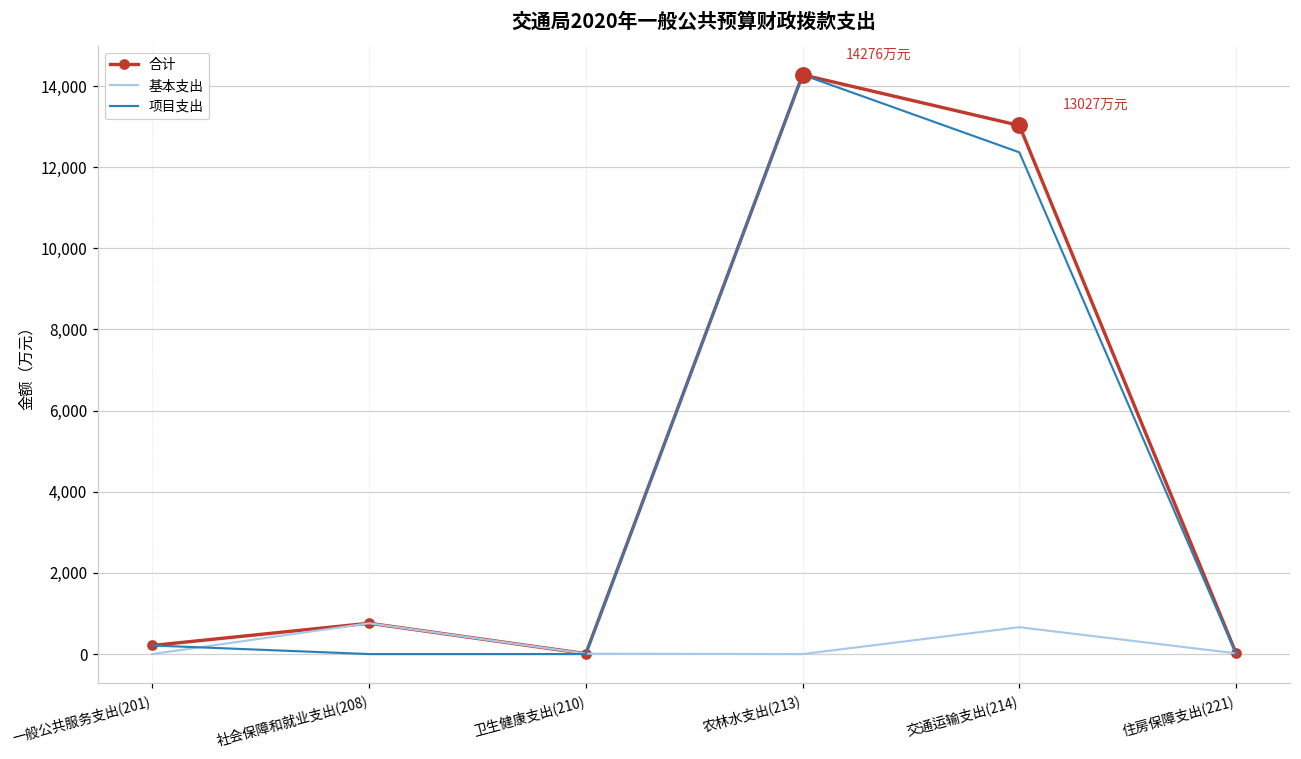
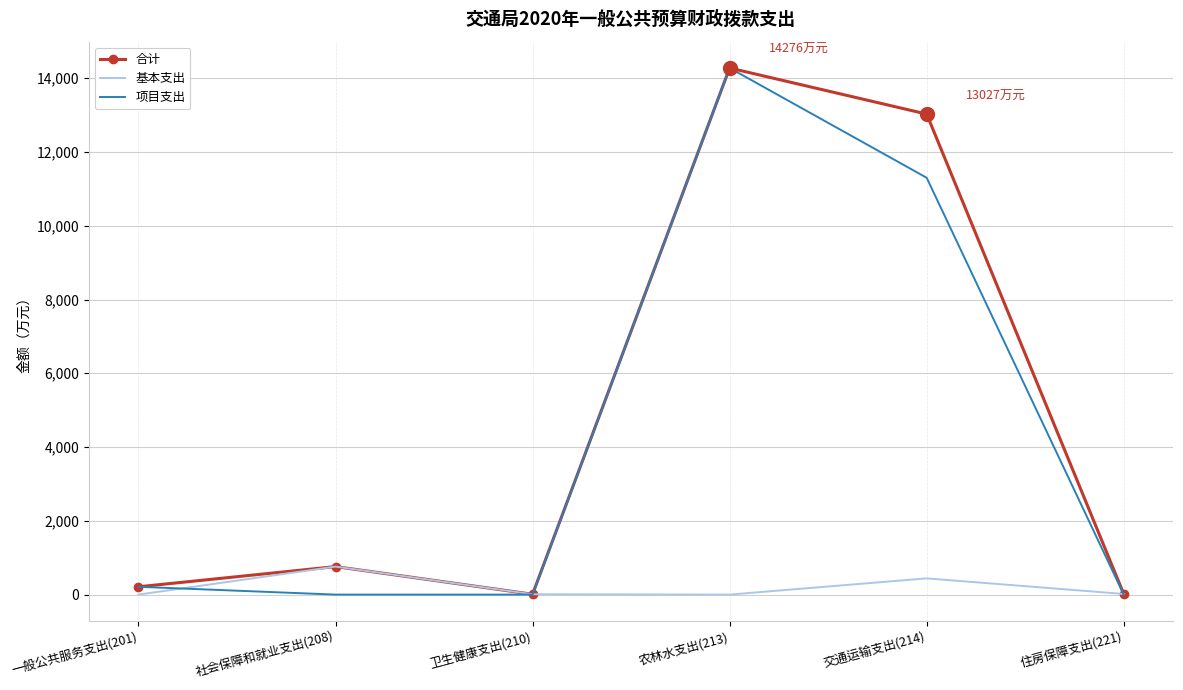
基本支出, 交通运输支出(214): 700 -> 400
项目支出, 交通运输支出(214): 12,400 -> 11,300
